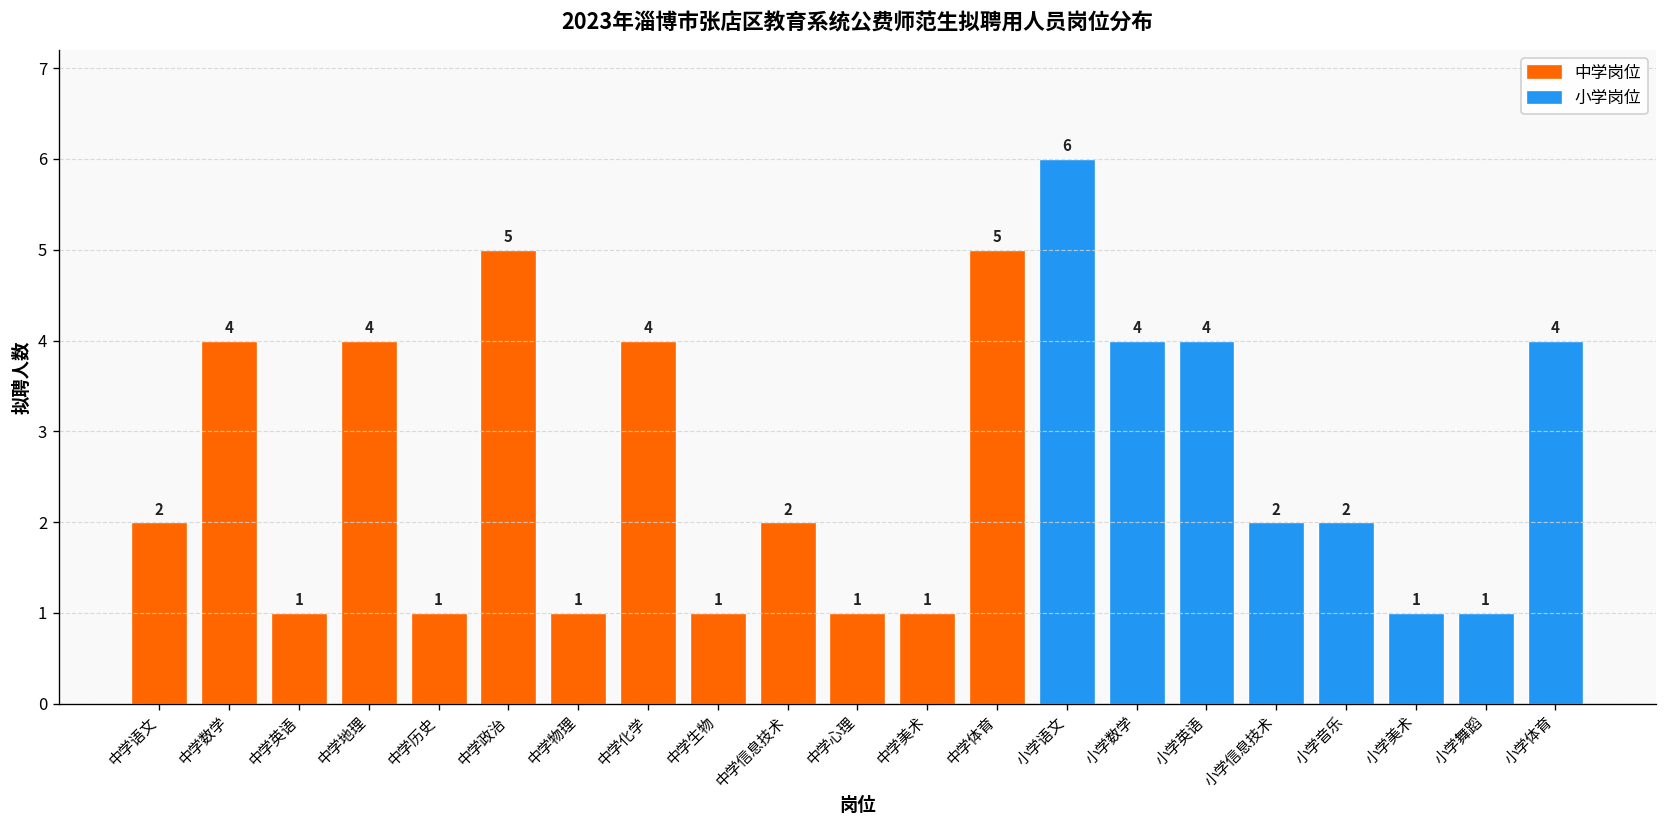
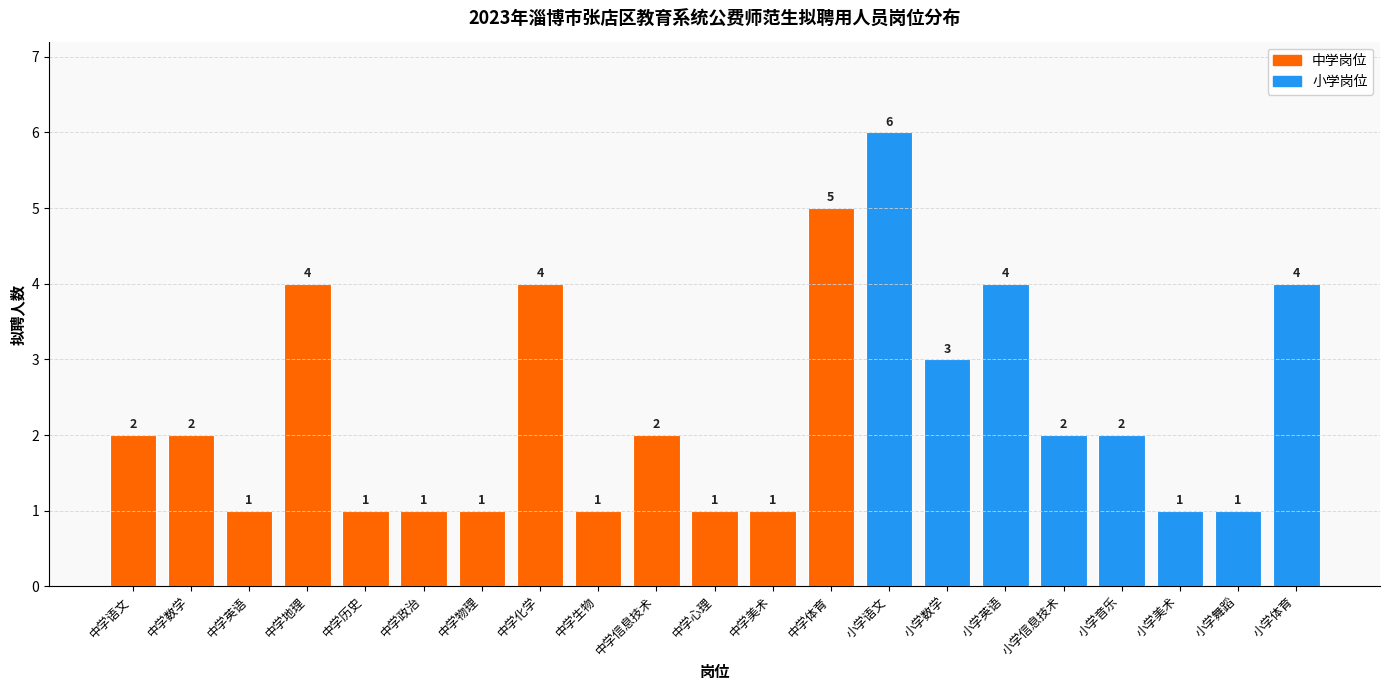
中学数学: 4 -> 2
中学政治: 5 -> 1
小学数学: 4 -> 3
